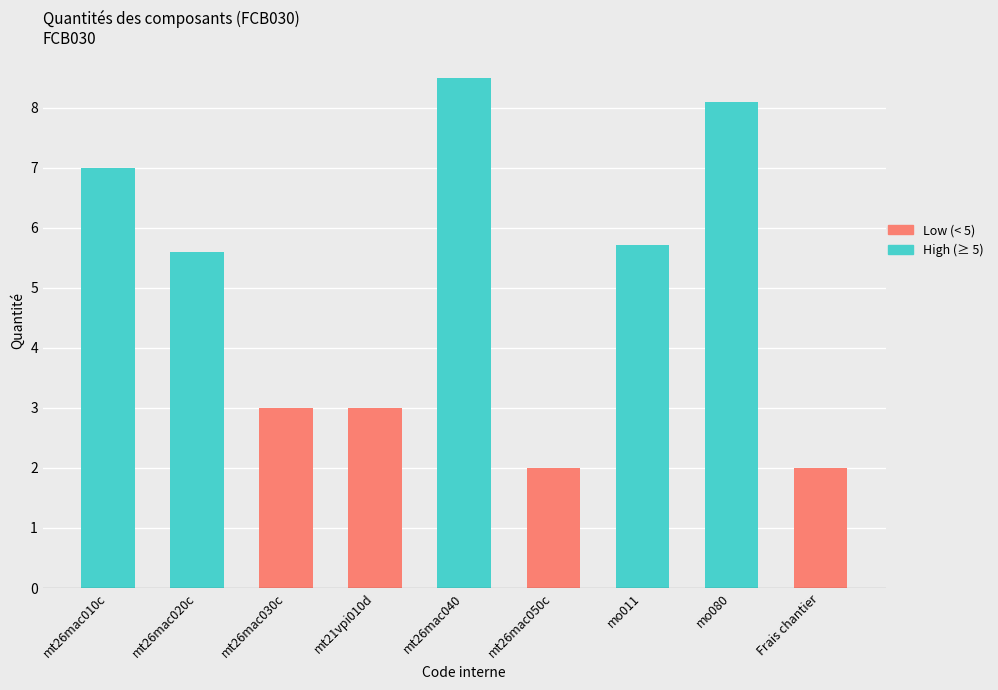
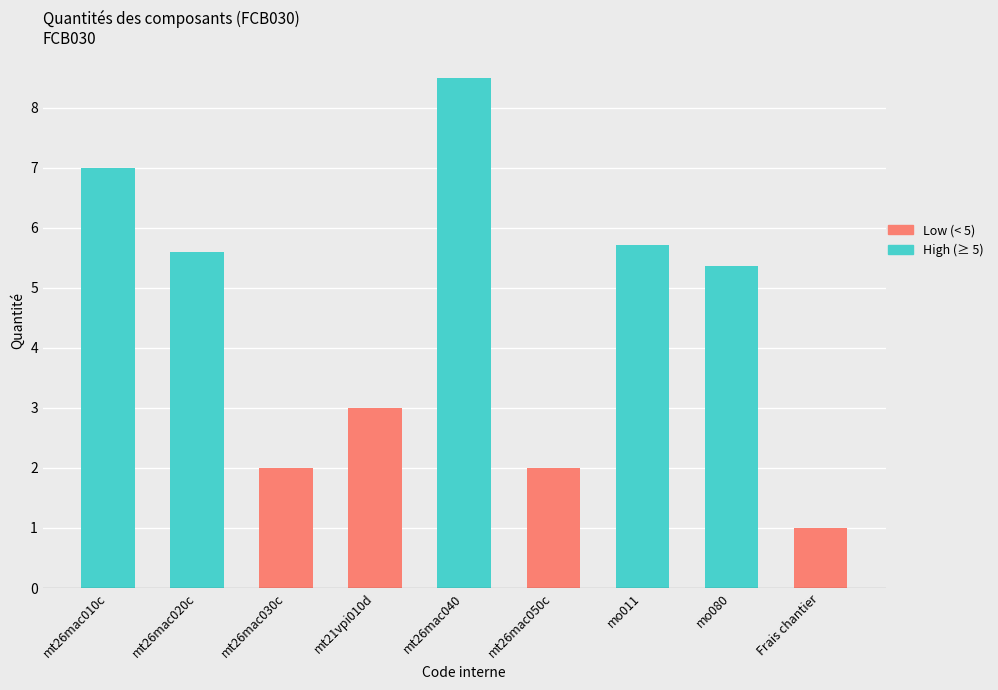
Low (< 5), mt26mac030c: 3 -> 2
High (≥ 5), mo080: 8.1 -> 5.4
Low (< 5), Frais chantier: 2 -> 1
